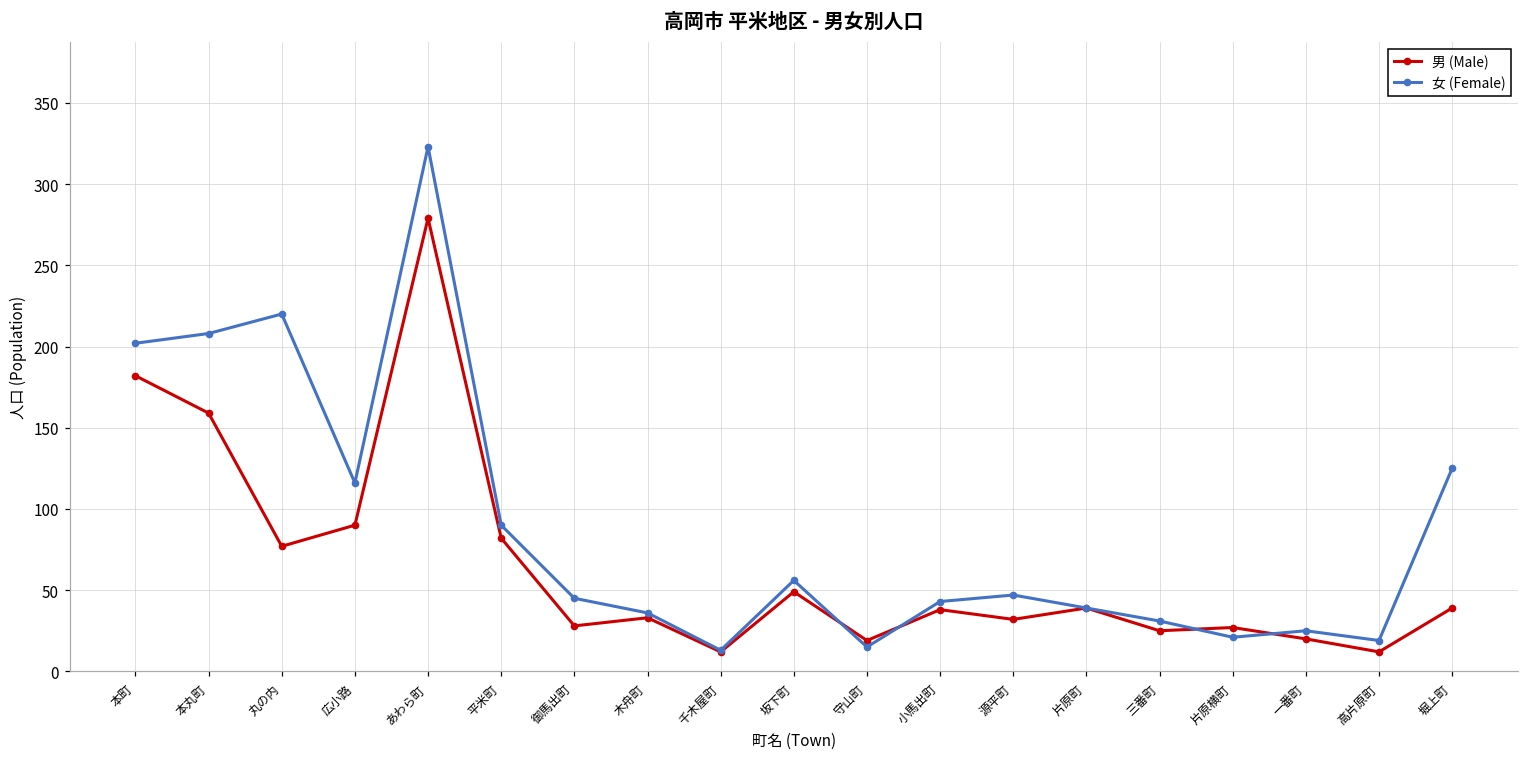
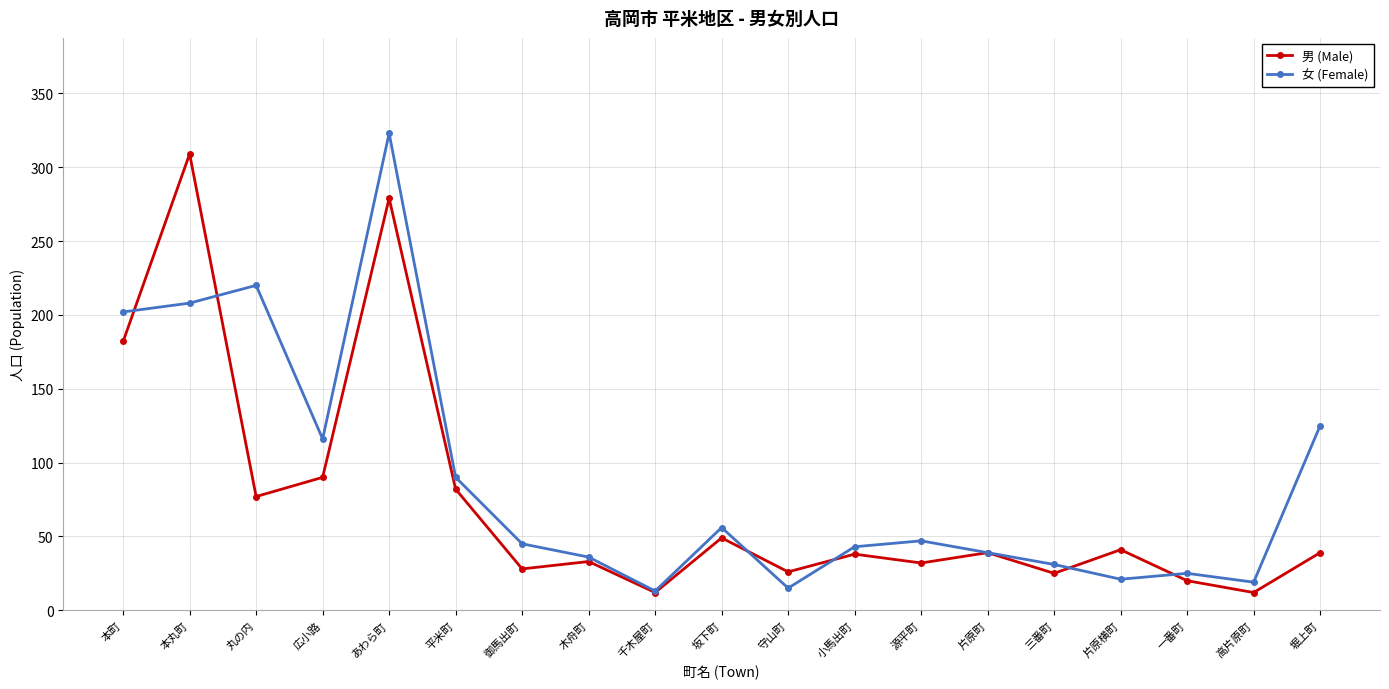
男 (Male), 本丸町: 159 -> 309
男 (Male), 守山町: 19 -> 26
男 (Male), 片原横町: 27 -> 41
